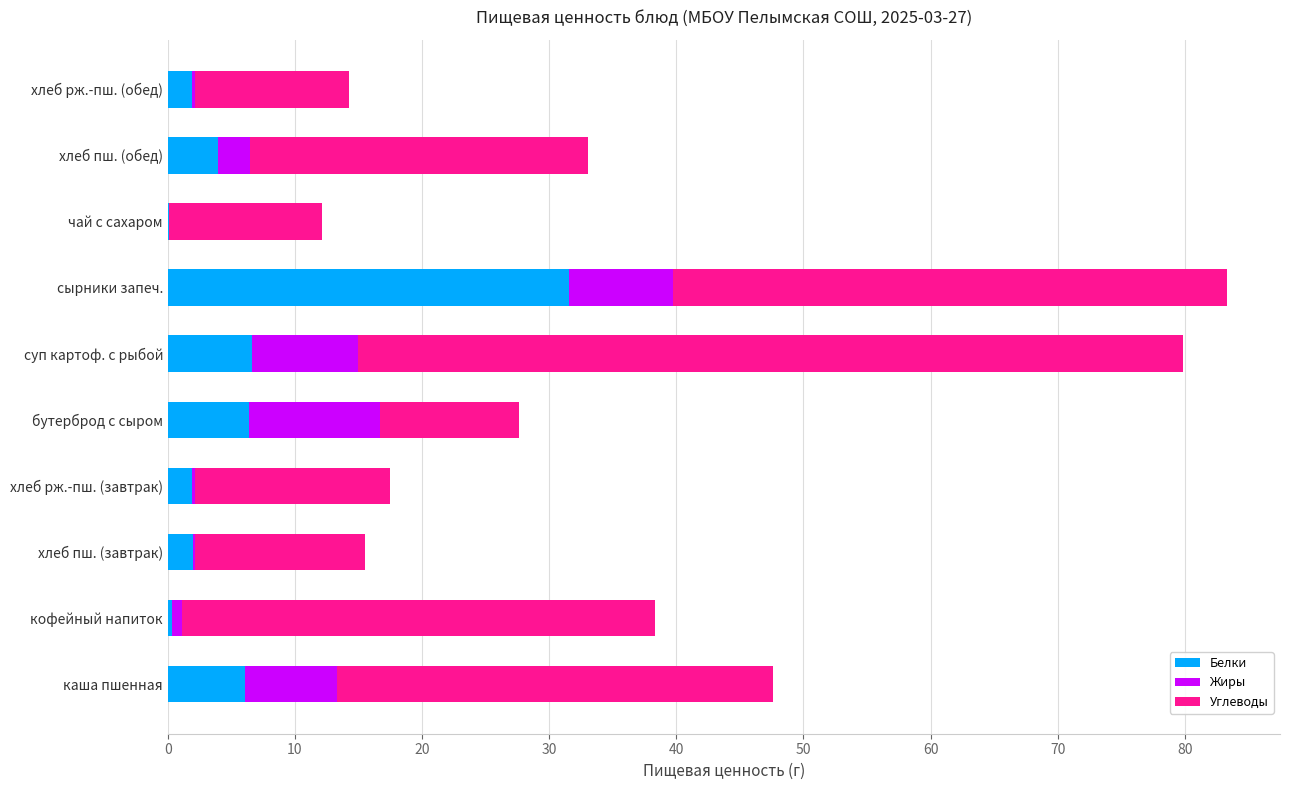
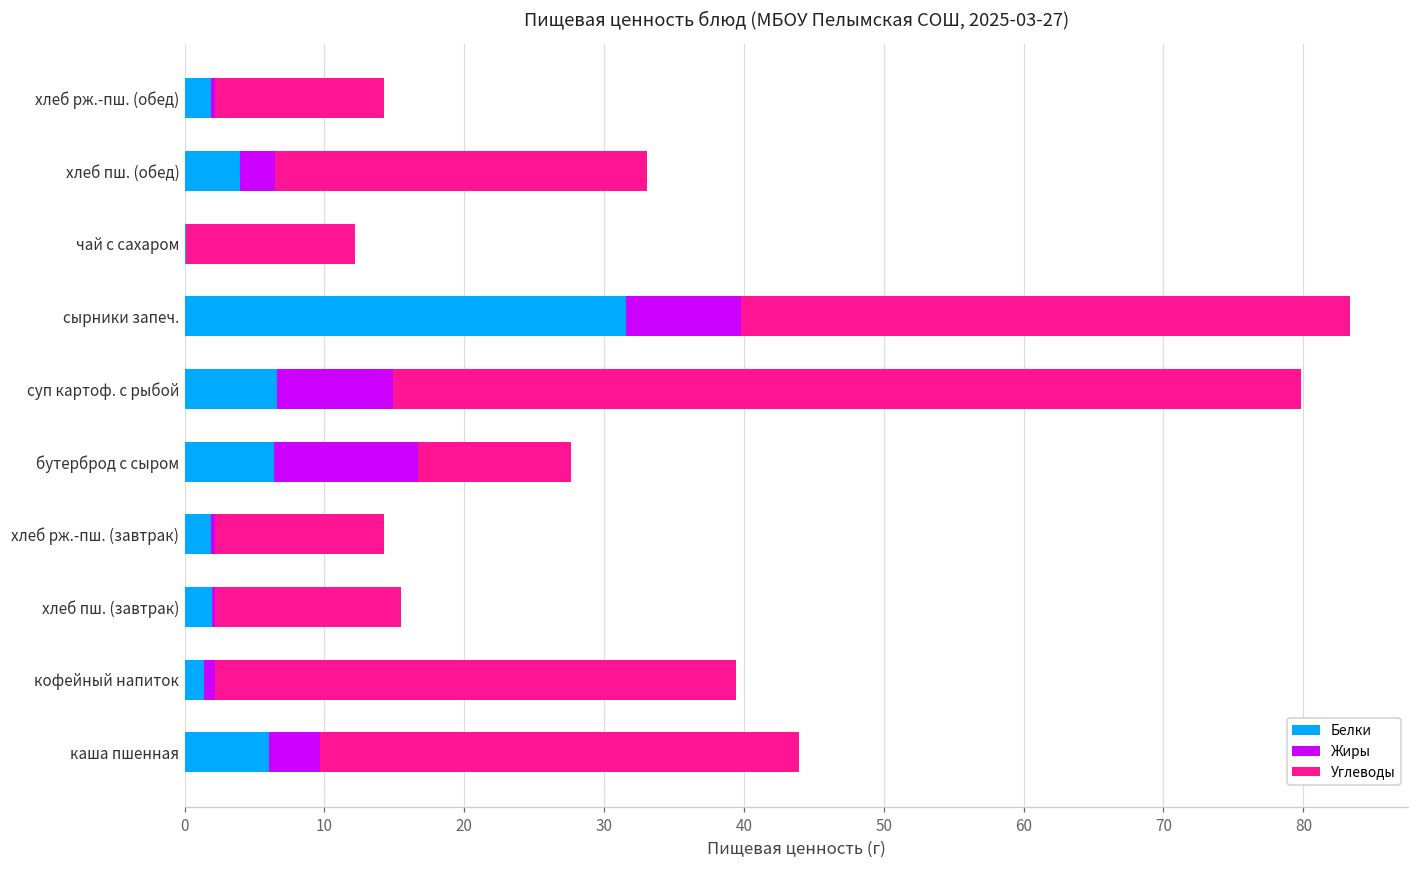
Углеводы, хлеб рж.-пш. (завтрак): 15.4 -> 12.1
Белки, кофейный напиток: 0.3 -> 1.4
Жиры, каша пшенная: 7.3 -> 3.6
